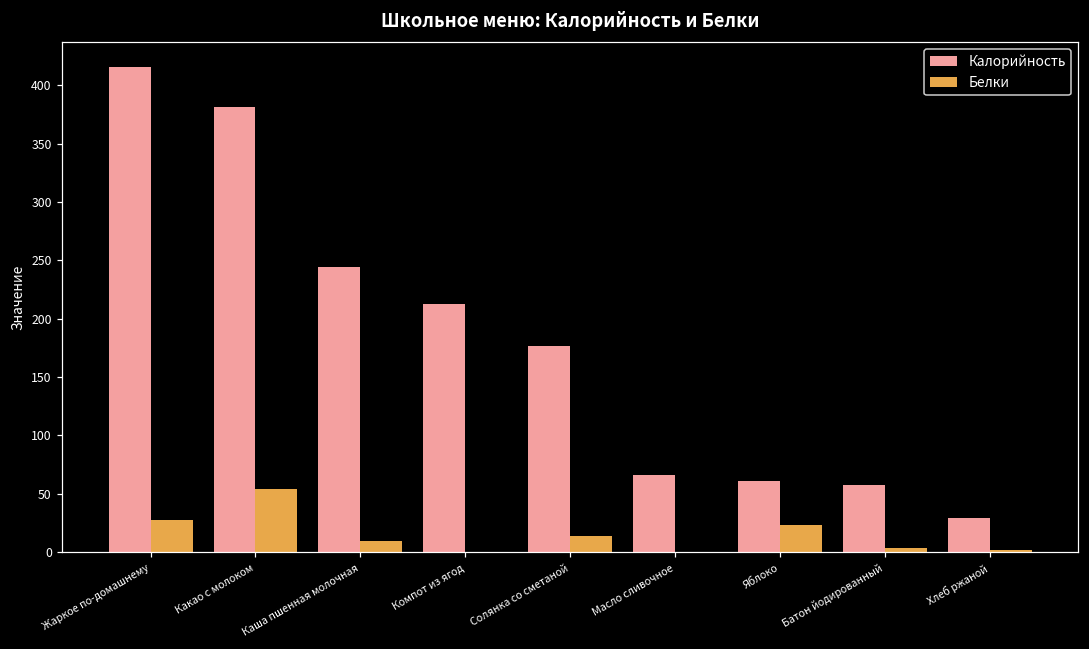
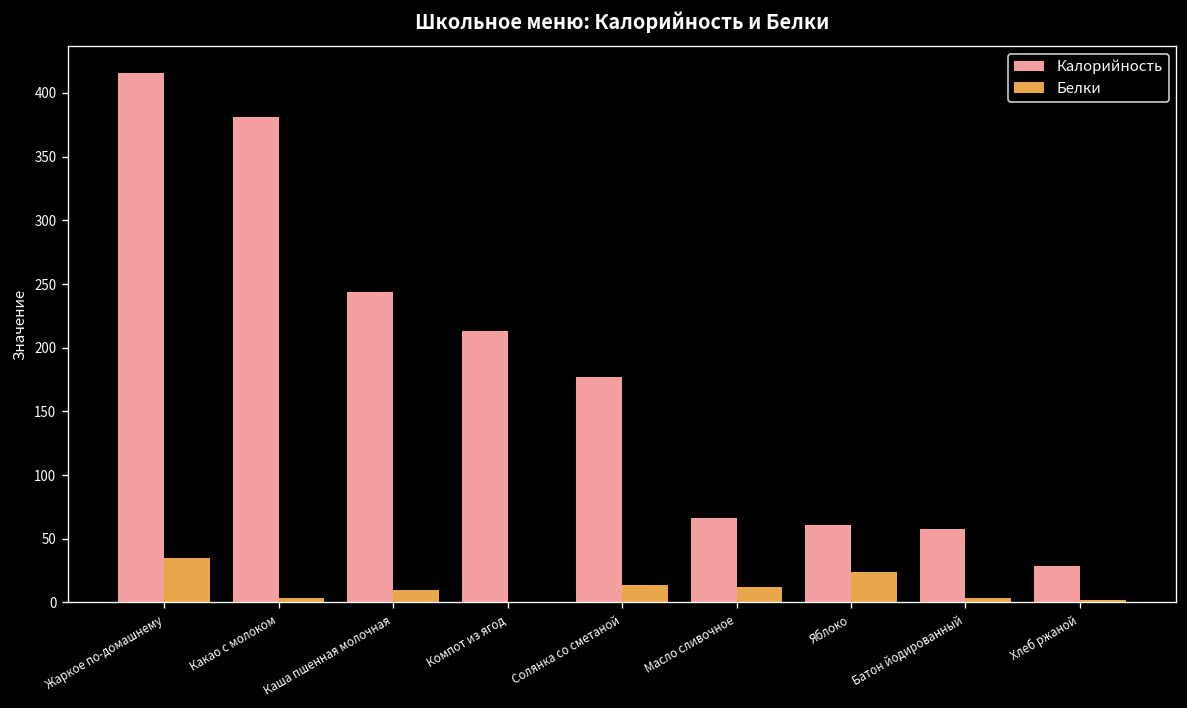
Белки, Жаркое по-домашнему: 27 -> 35
Белки, Какао с молоком: 54 -> 4
Белки, Масло сливочное: 0 -> 12
